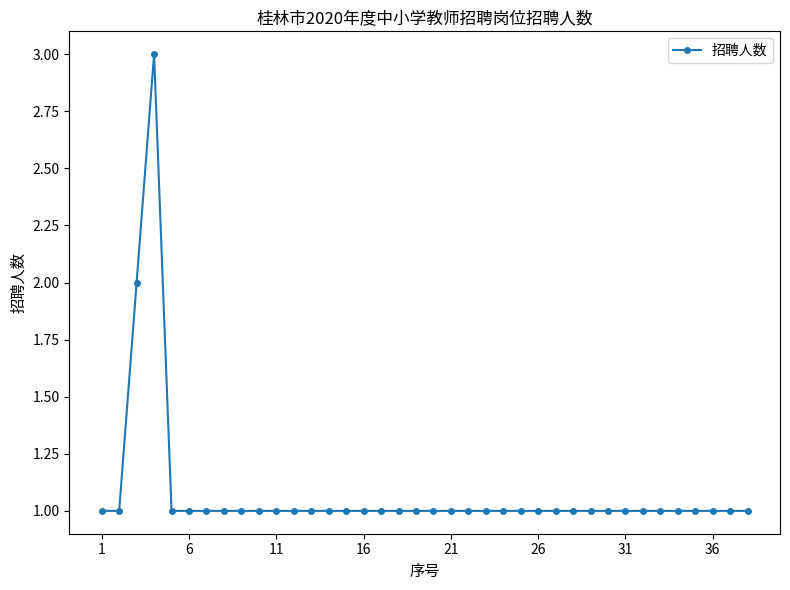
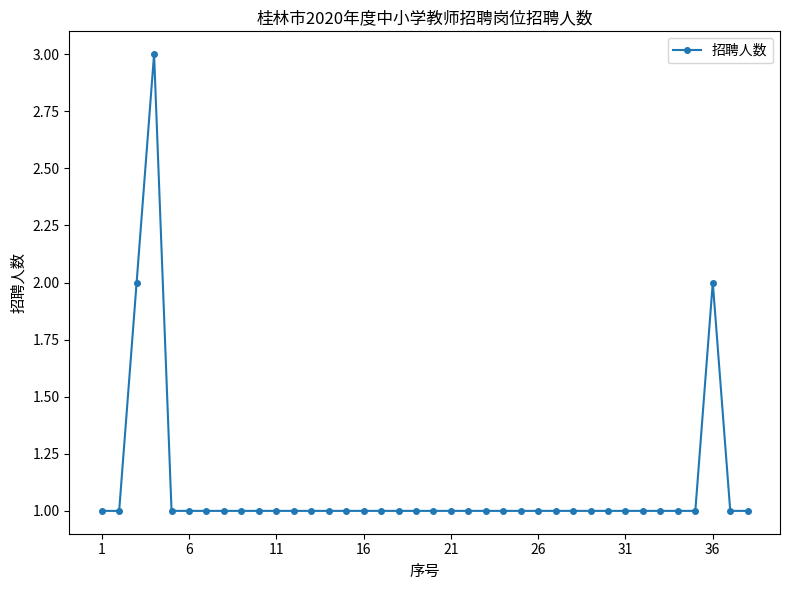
36: 1 -> 2
